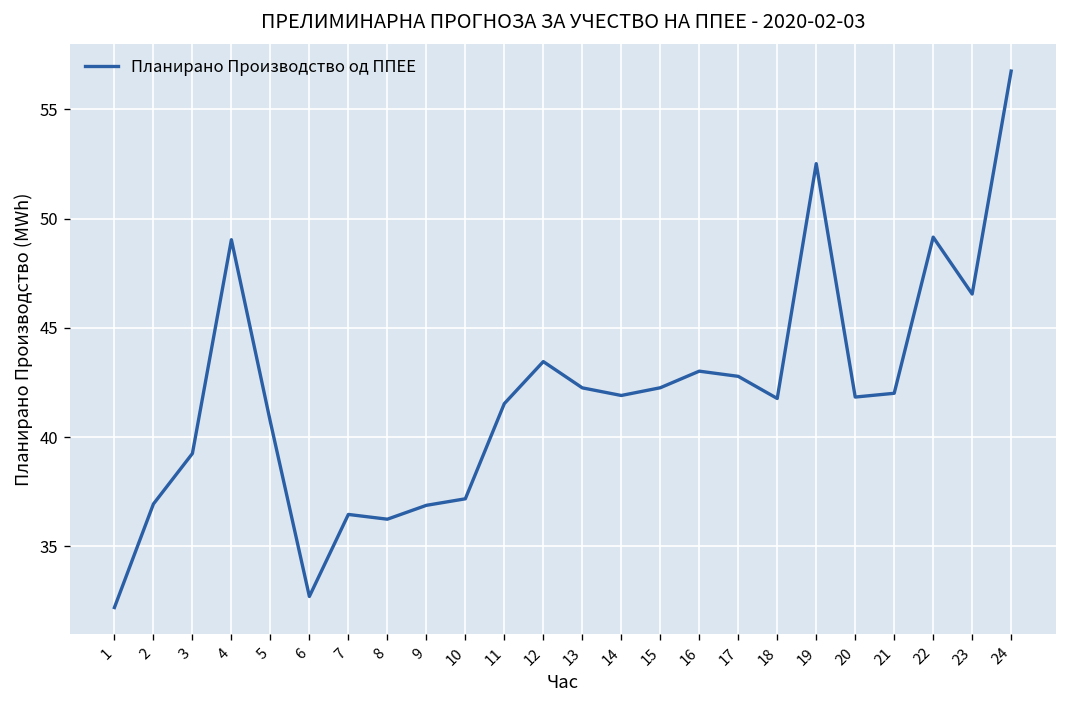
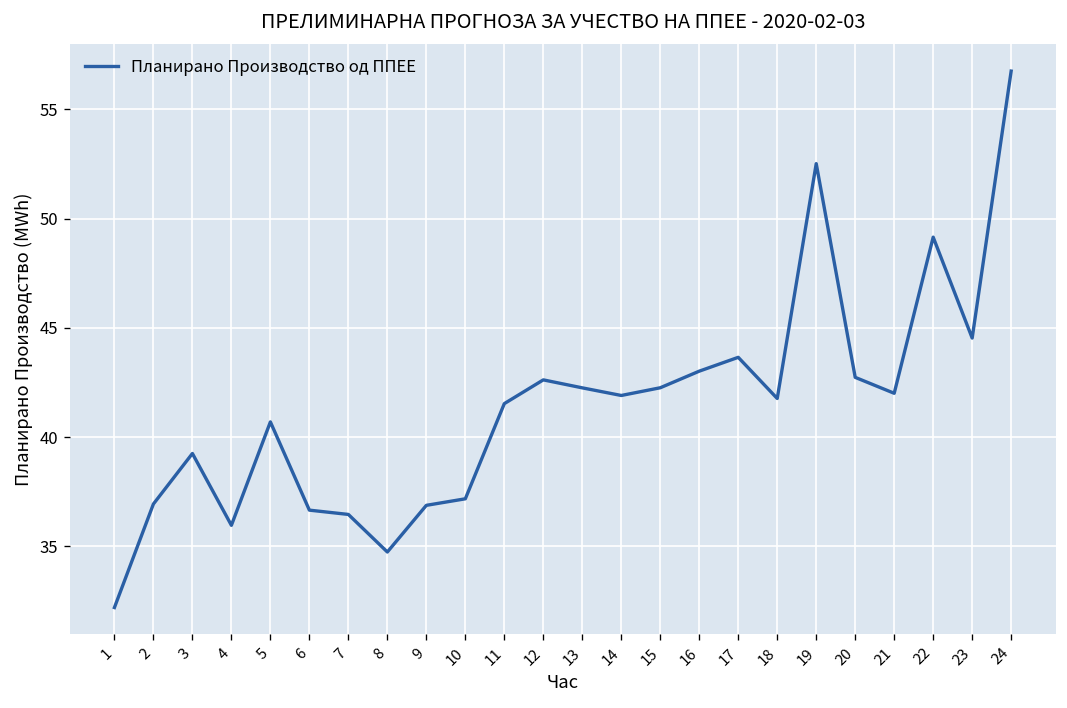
4: 49.0 -> 36.0
6: 32.7 -> 36.7
8: 36.2 -> 34.7
12: 43.5 -> 42.6
17: 42.8 -> 43.6
20: 41.8 -> 42.7
23: 46.5 -> 44.5
